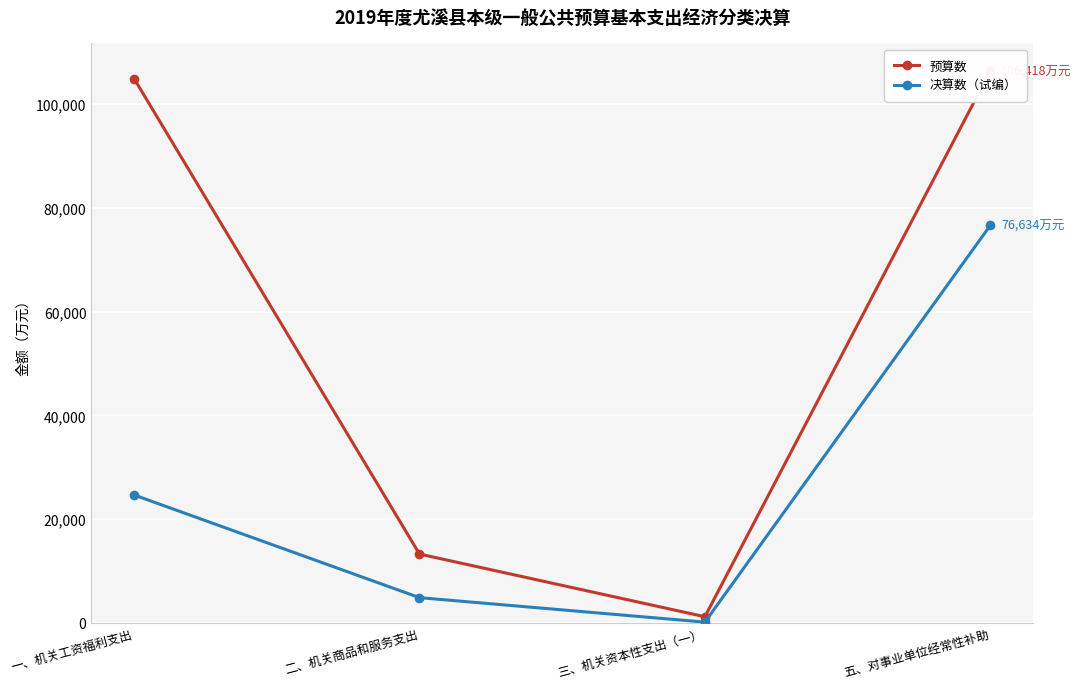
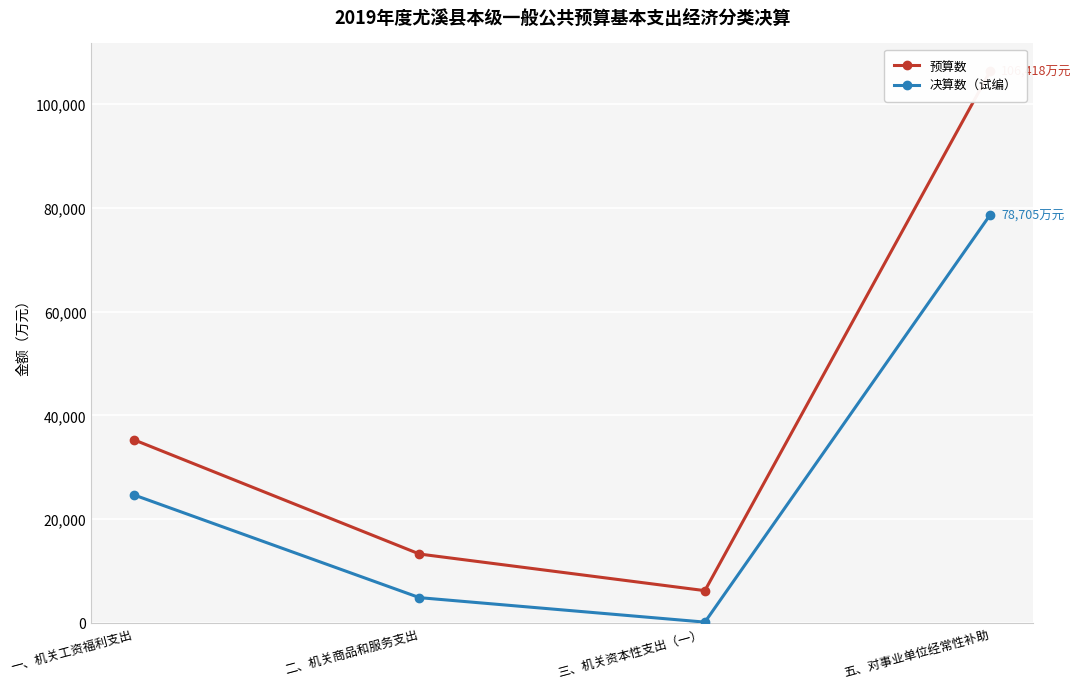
预算数, 一、机关工资福利支出: 105,000 -> 35,000
预算数, 三、机关资本性支出（一）: 1,000 -> 6,000
决算数（试编）, 五、对事业单位经常性补助: 76,634 -> 78,705
